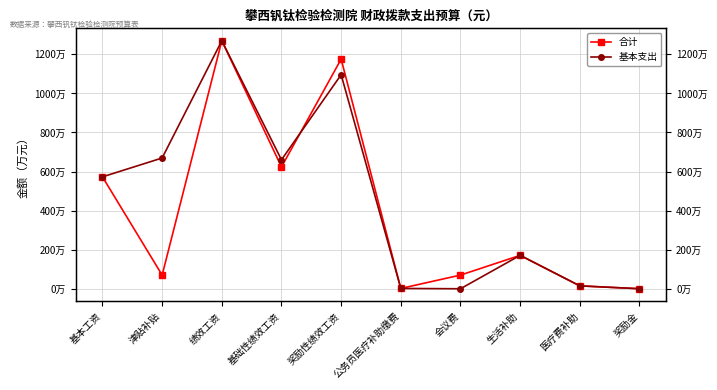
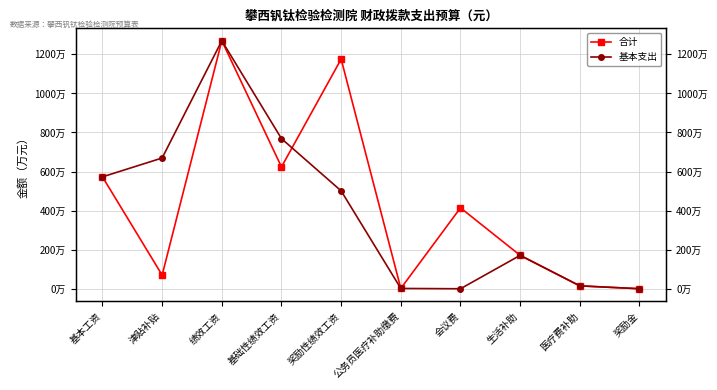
基本支出, 基础性绩效工资: 660万 -> 770万
基本支出, 奖励性绩效工资: 1100万 -> 500万
合计, 会议费: 70万 -> 410万
